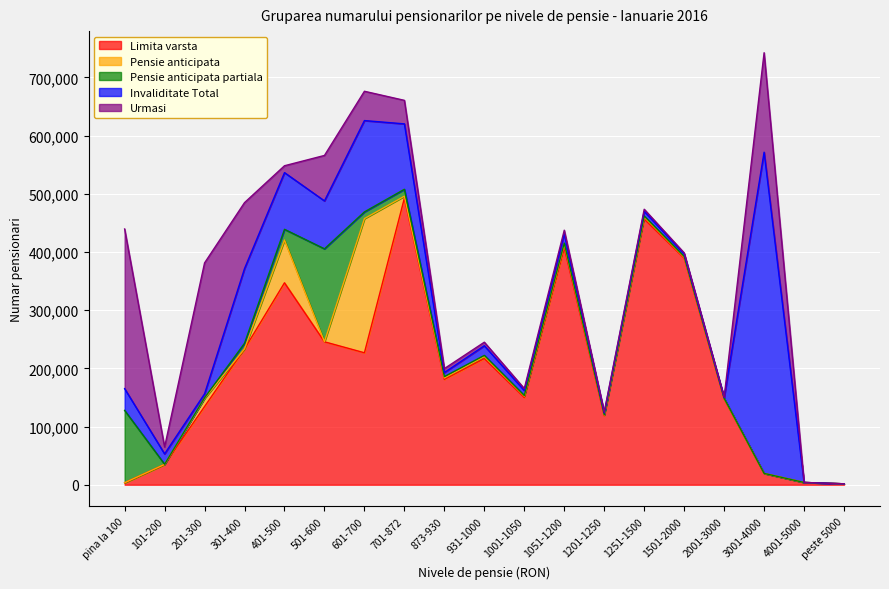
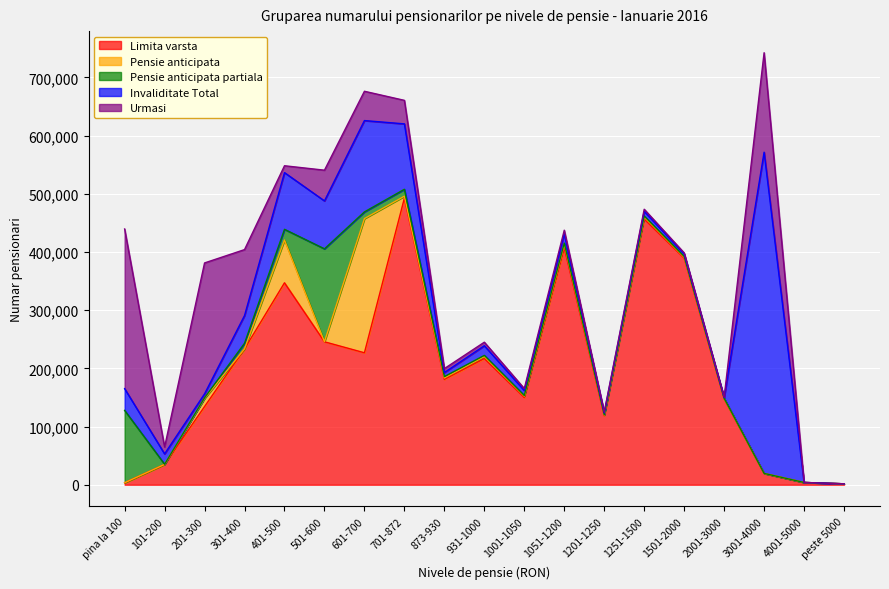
Invaliditate Total, 301-400: 130,000 -> 50,000
Urmasi, 501-600: 80,000 -> 50,000
